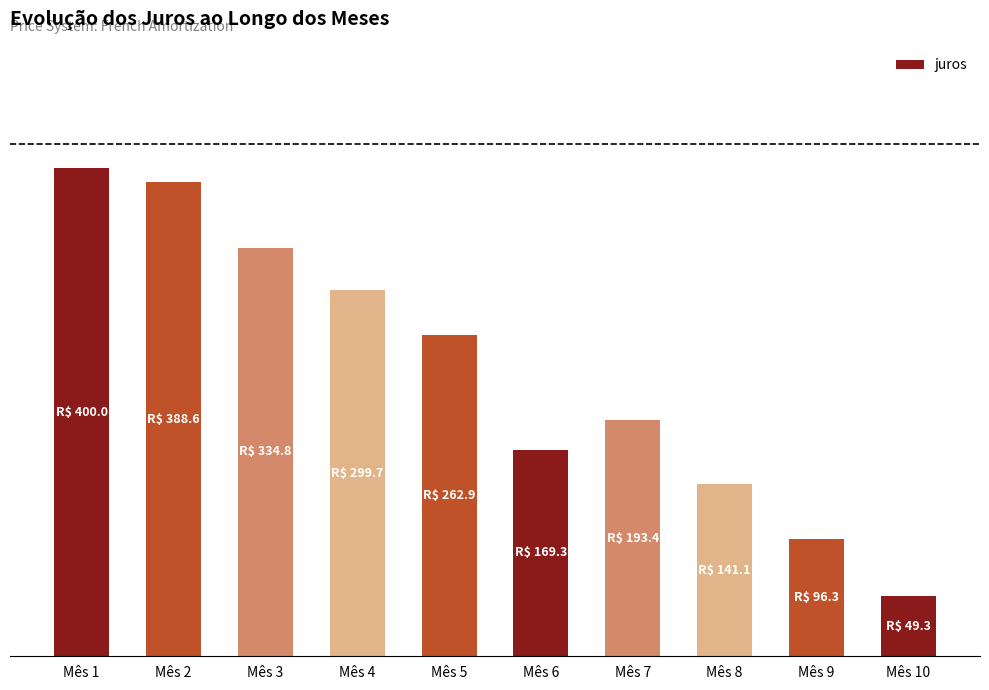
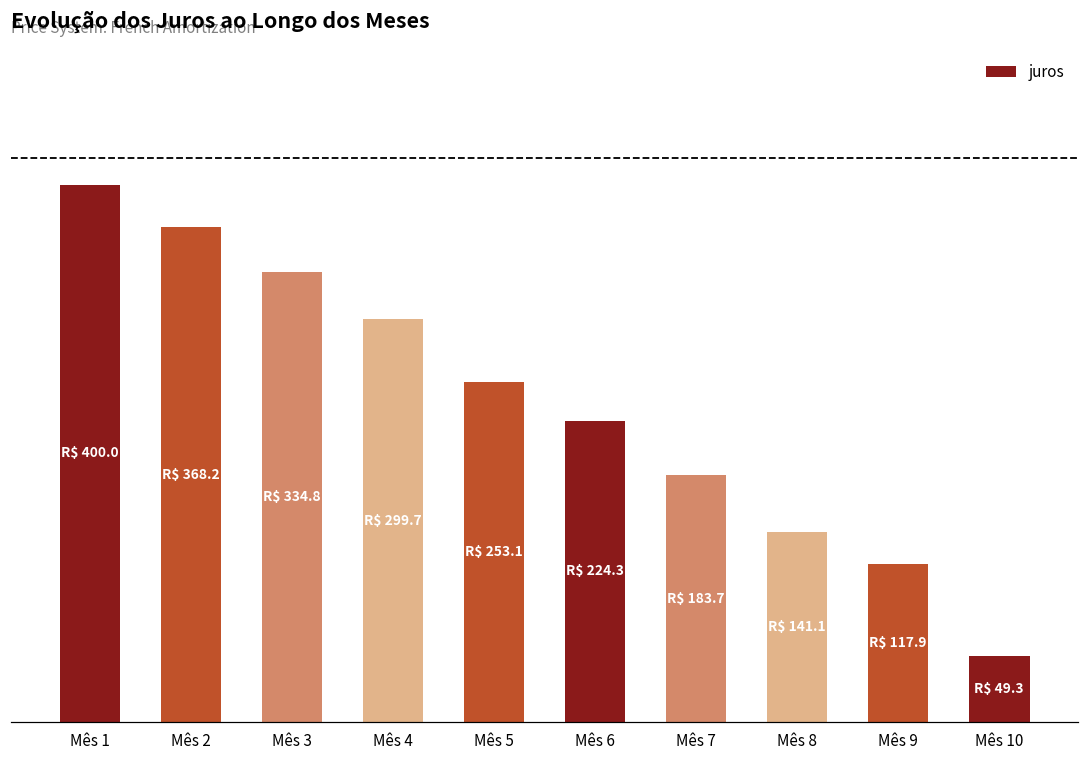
Mês 2: 388.6 -> 368.2
Mês 5: 262.9 -> 253.1
Mês 6: 169.3 -> 224.3
Mês 7: 193.4 -> 183.7
Mês 9: 96.3 -> 117.9
